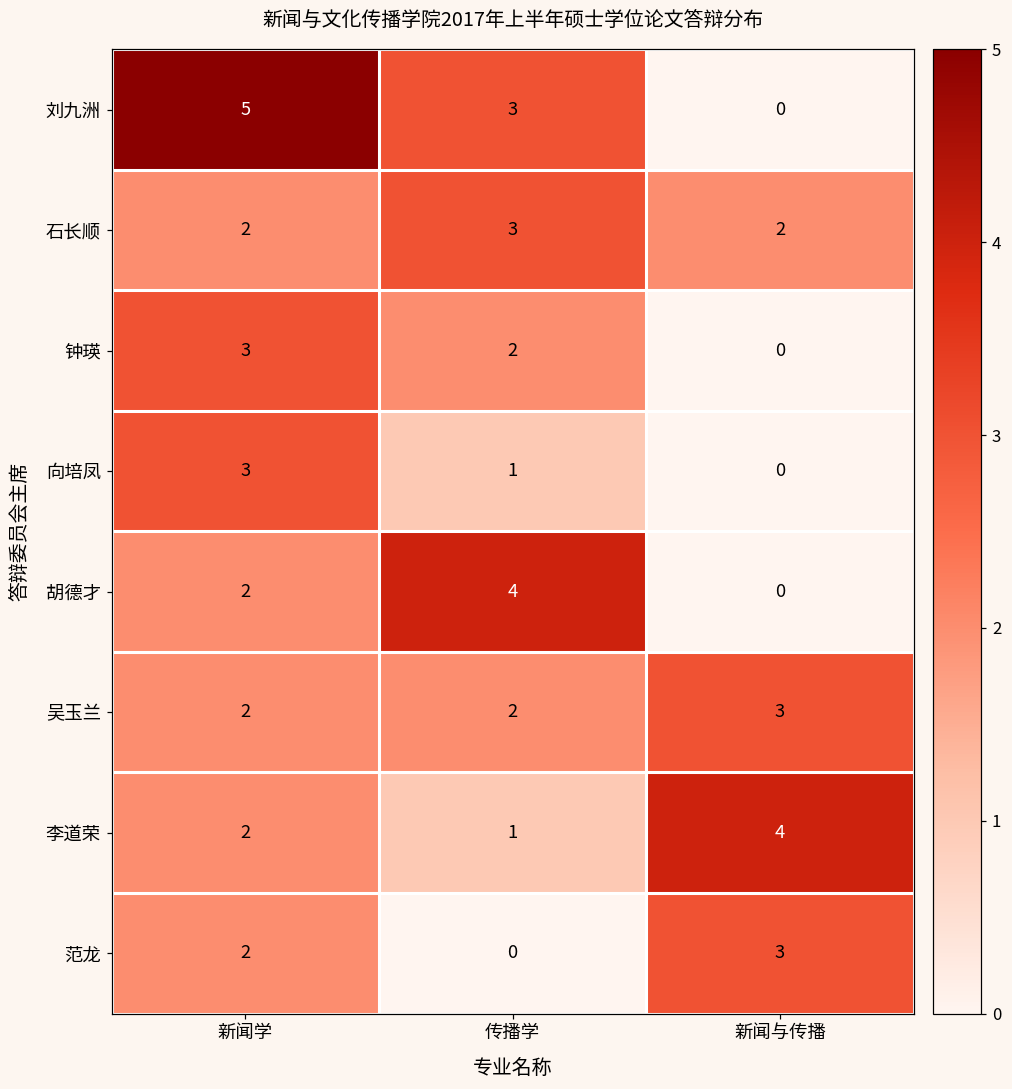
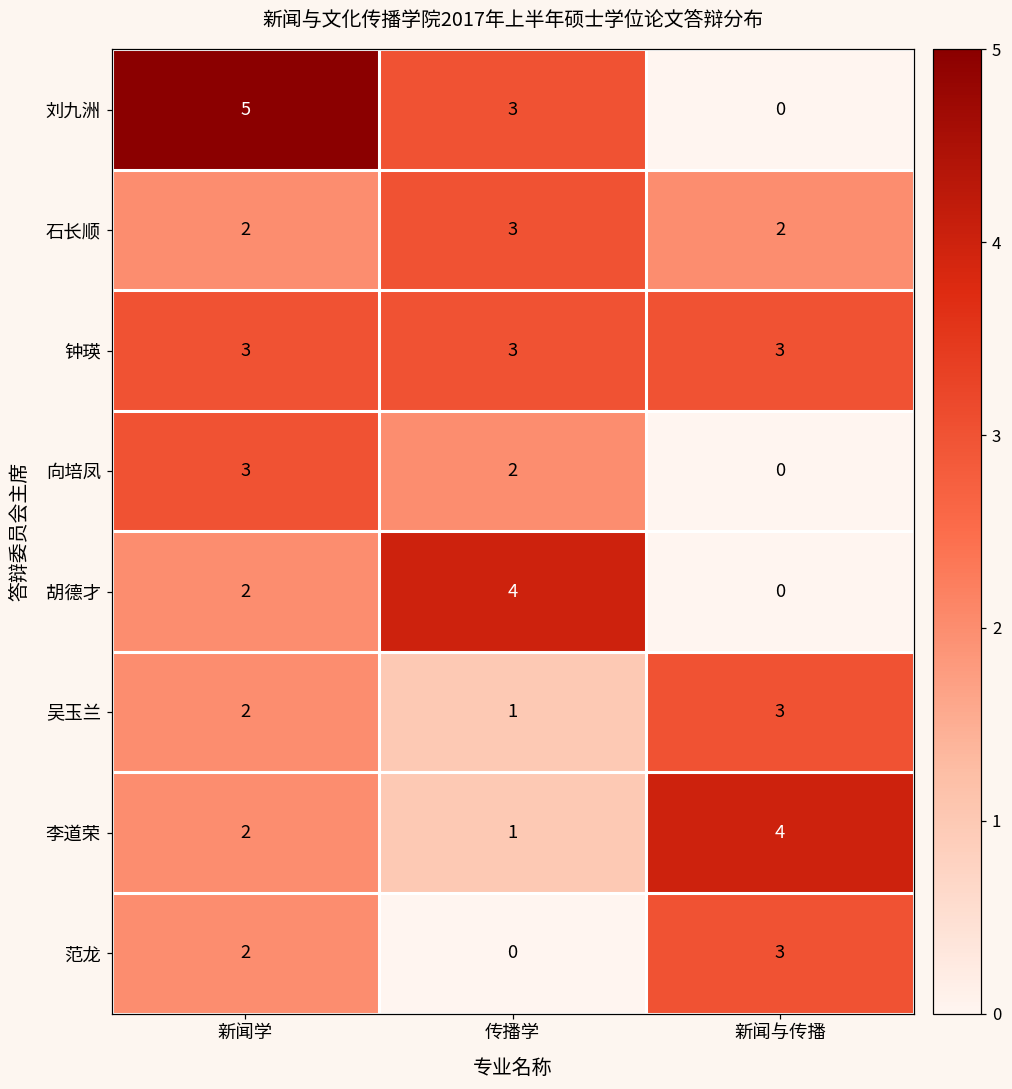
钟瑛, 传播学: 2 -> 3
钟瑛, 新闻与传播: 0 -> 3
向培凤, 传播学: 1 -> 2
吴玉兰, 传播学: 2 -> 1
